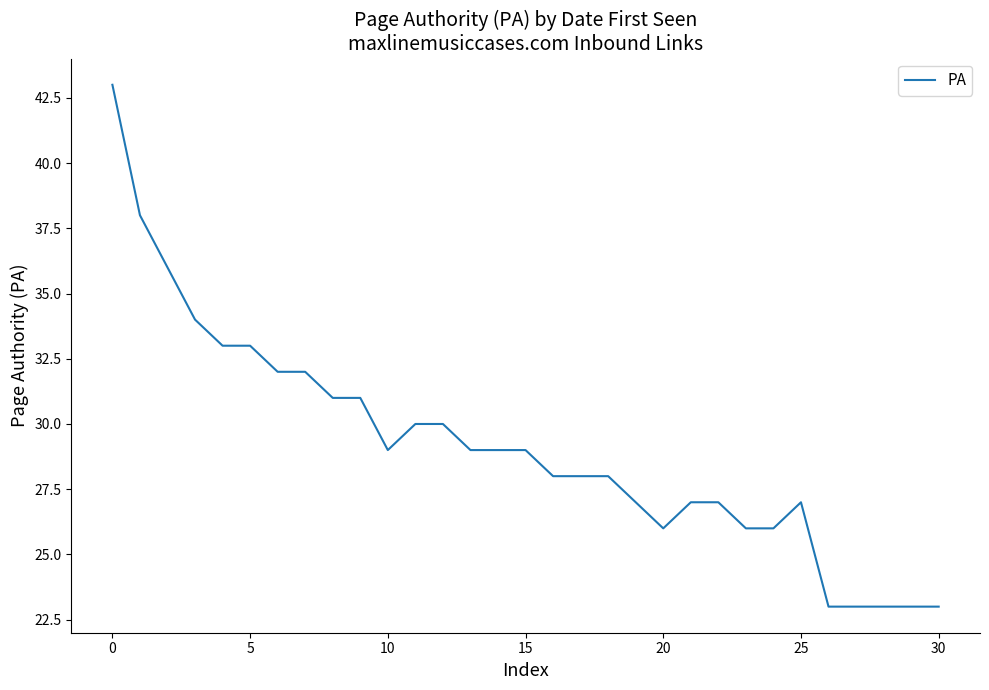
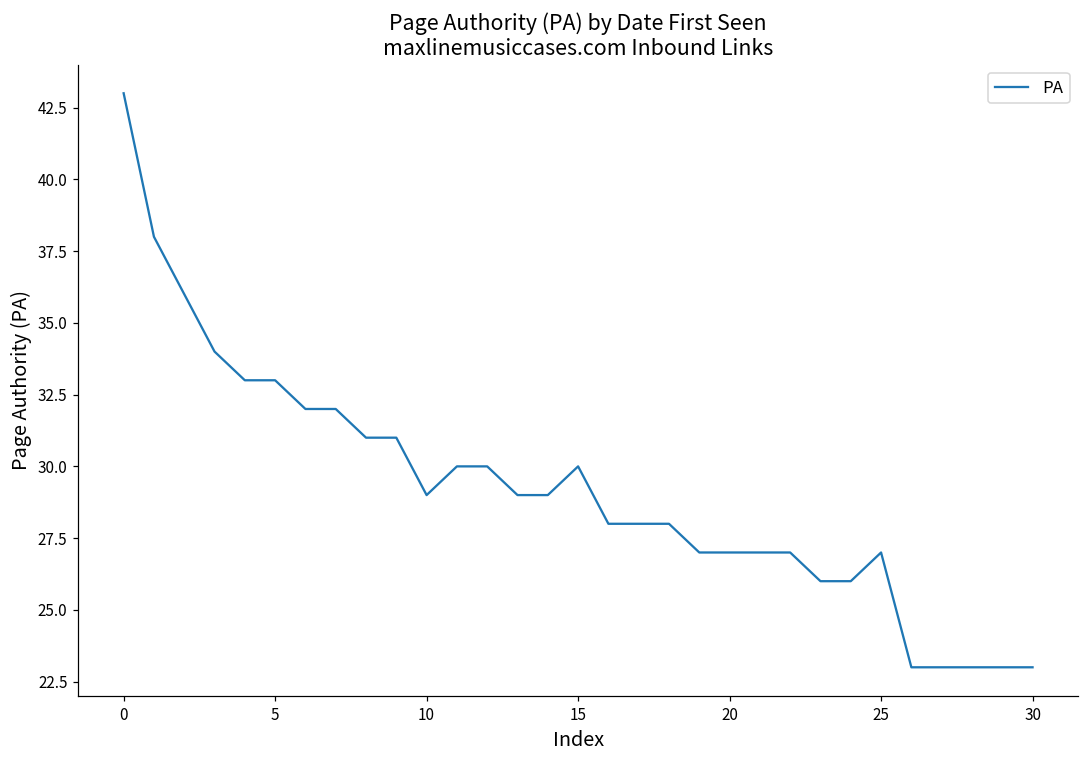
15: 29 -> 30
20: 26 -> 27
